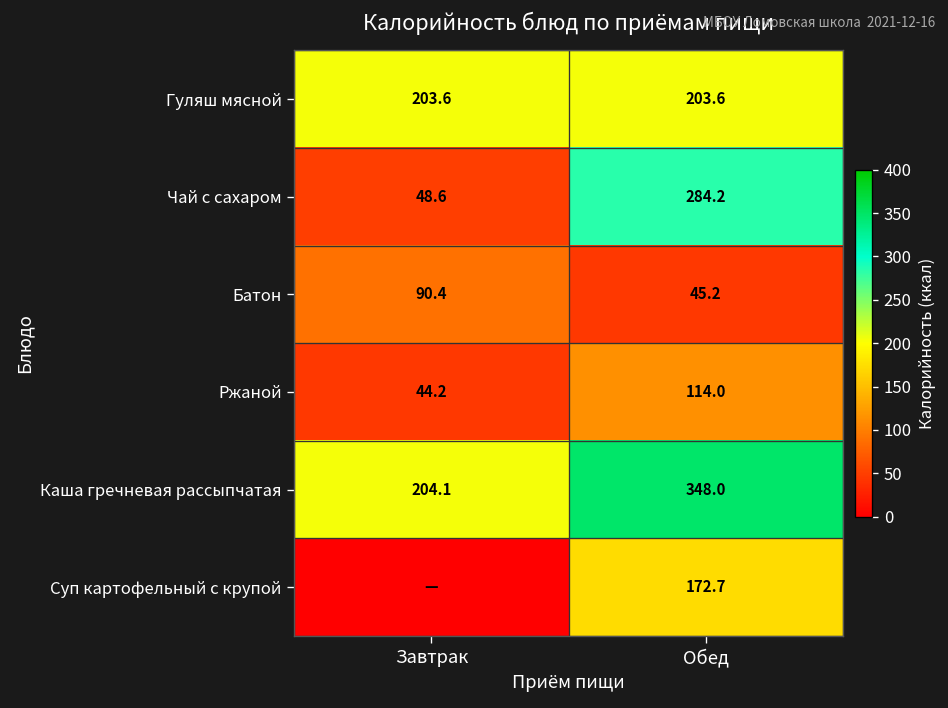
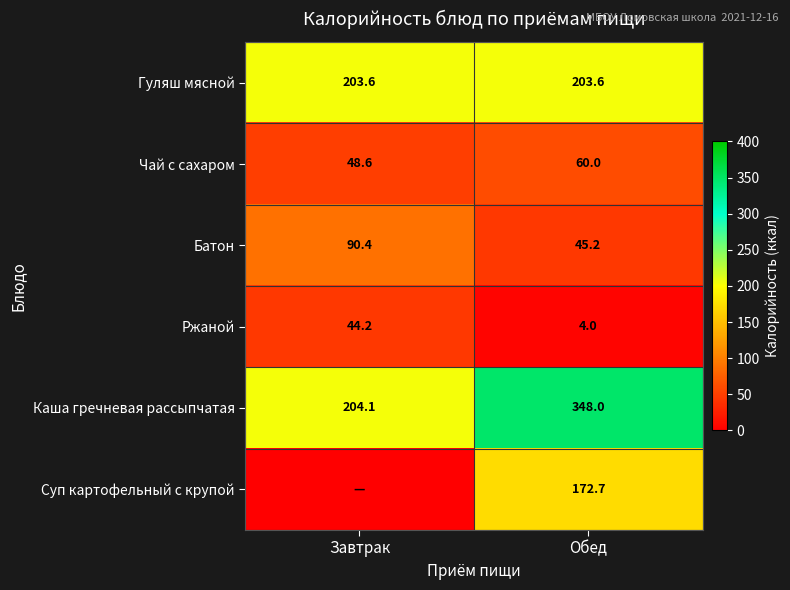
Чай с сахаром, Обед: 284.2 -> 60.0
Ржаной, Обед: 114.0 -> 4.0
